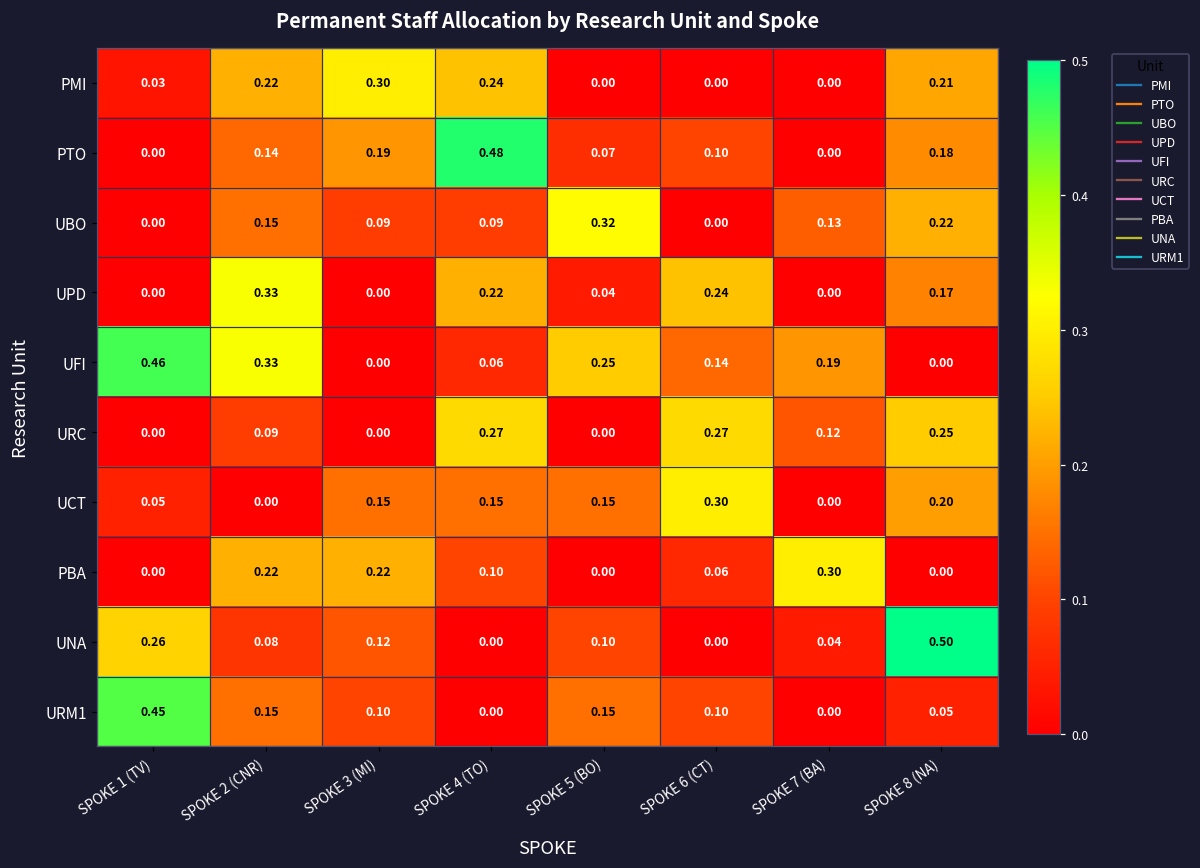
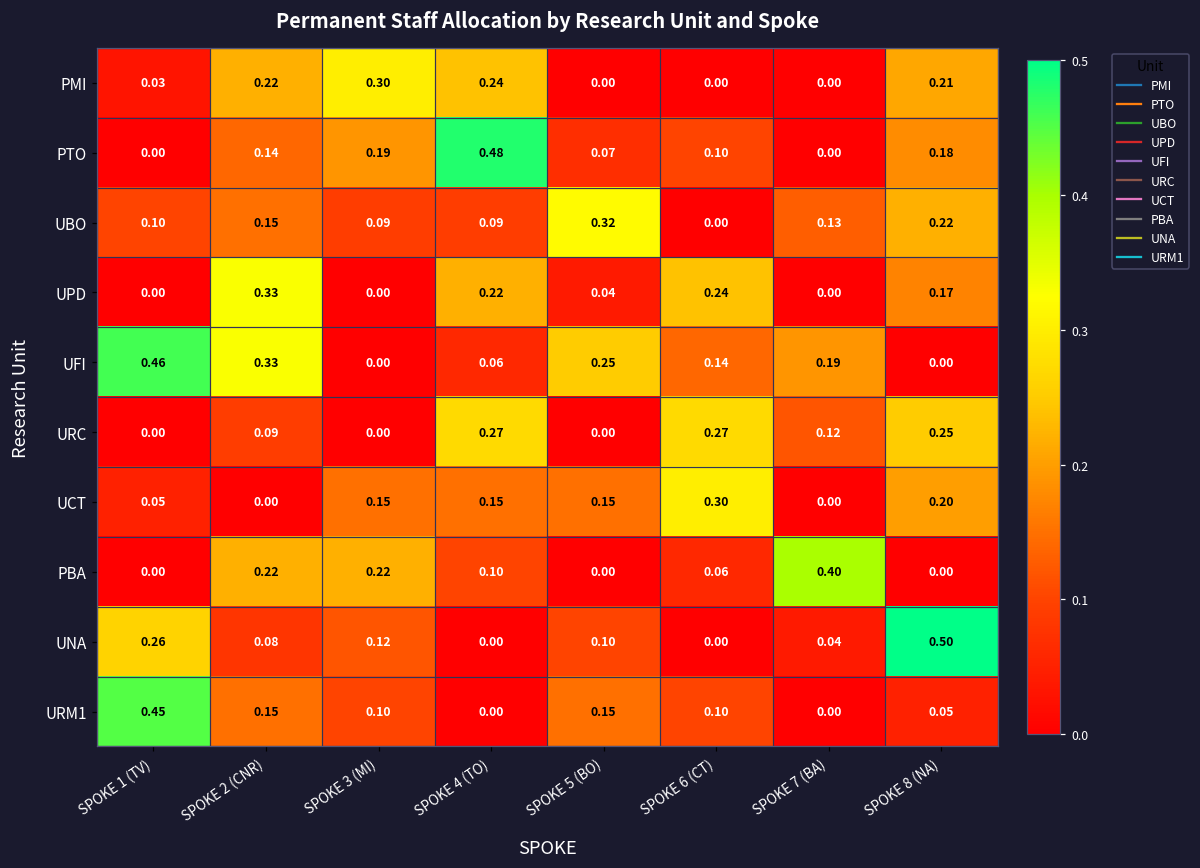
UBO, SPOKE 1 (TV): 0.00 -> 0.10
PBA, SPOKE 7 (BA): 0.30 -> 0.40
